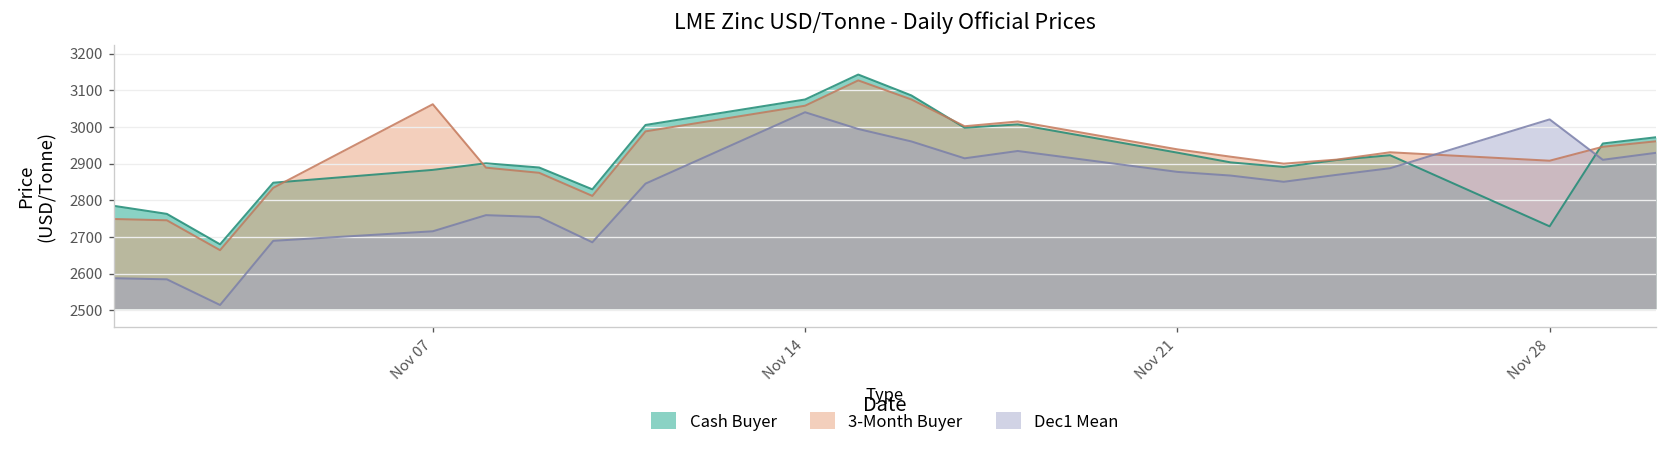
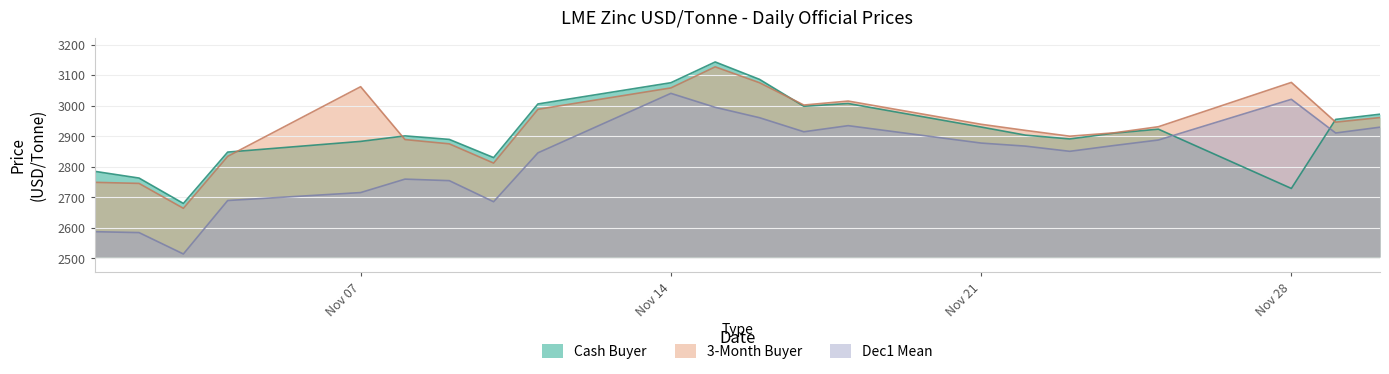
3-Month Buyer, Nov 28: 2910 -> 3080
